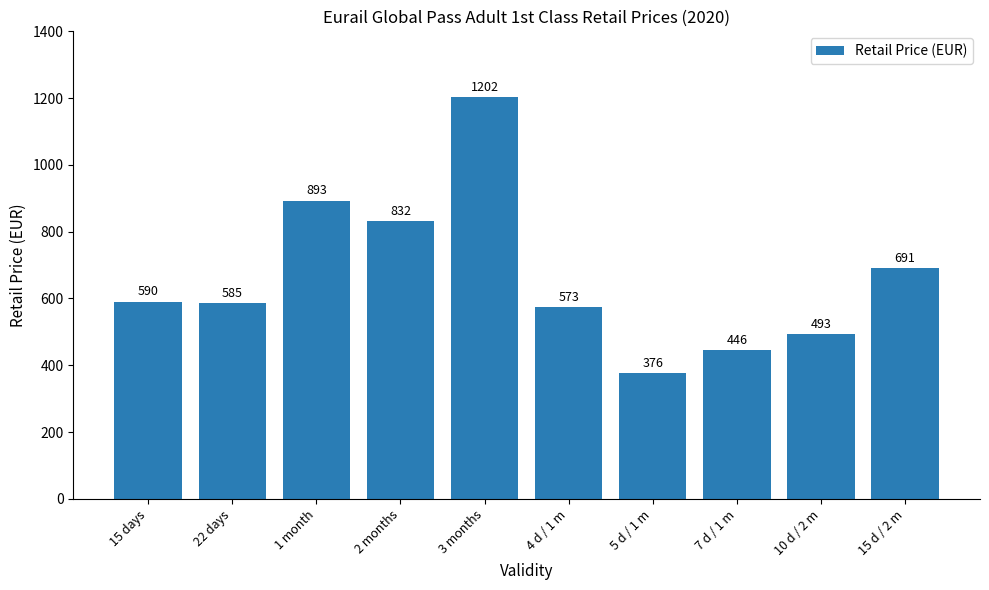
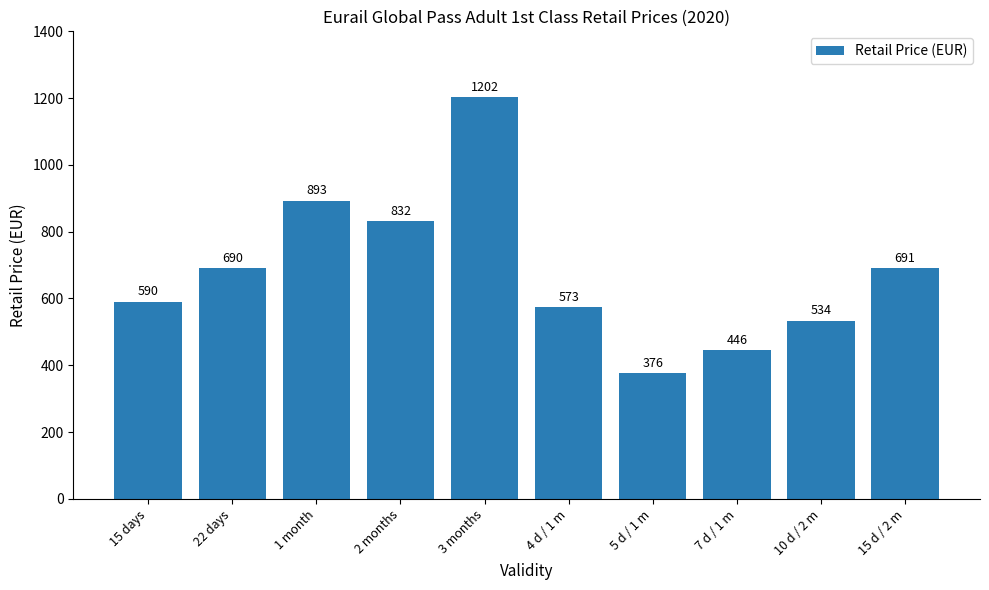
22 days: 585 -> 690
10 d / 2 m: 493 -> 534
